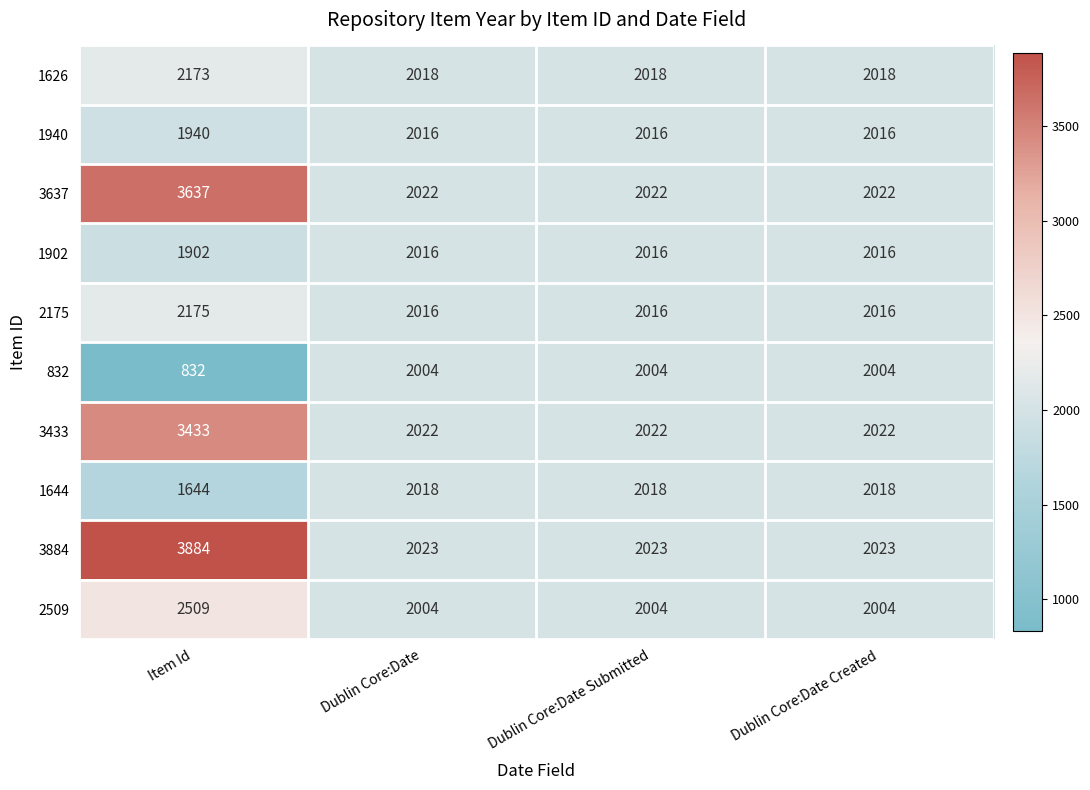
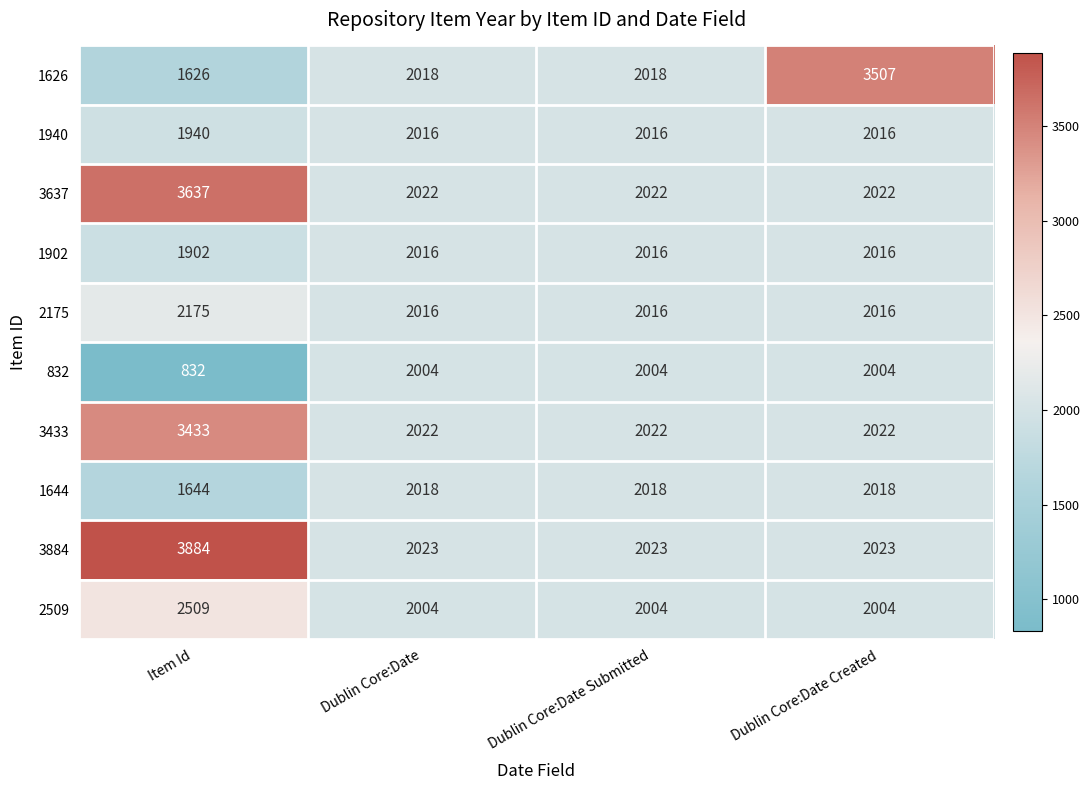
1626, Item Id: 2173 -> 1626
1626, Dublin Core:Date Created: 2018 -> 3507
